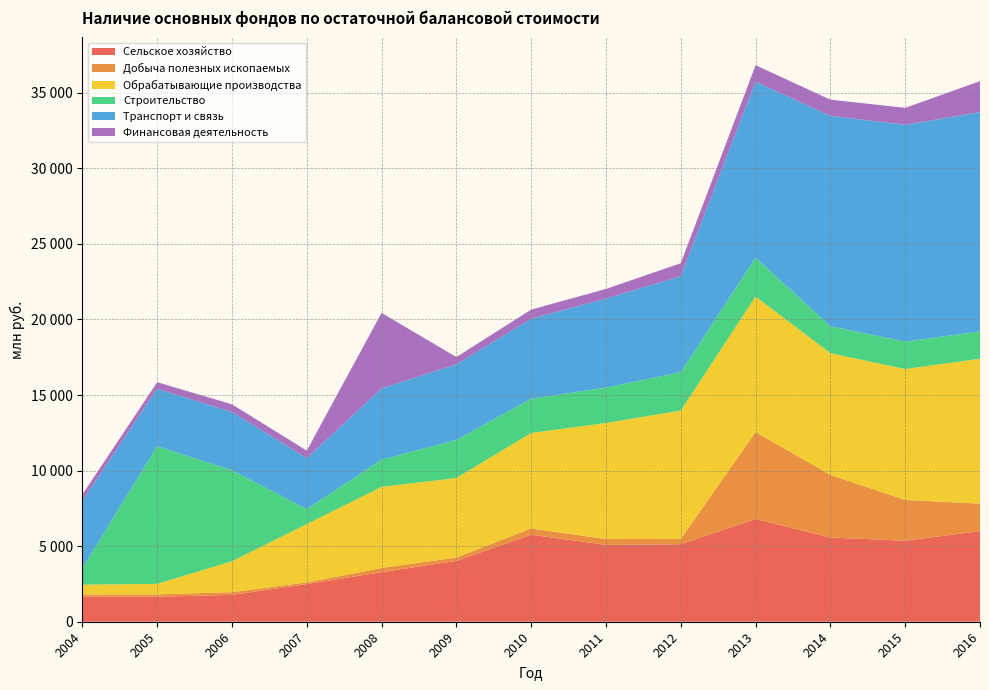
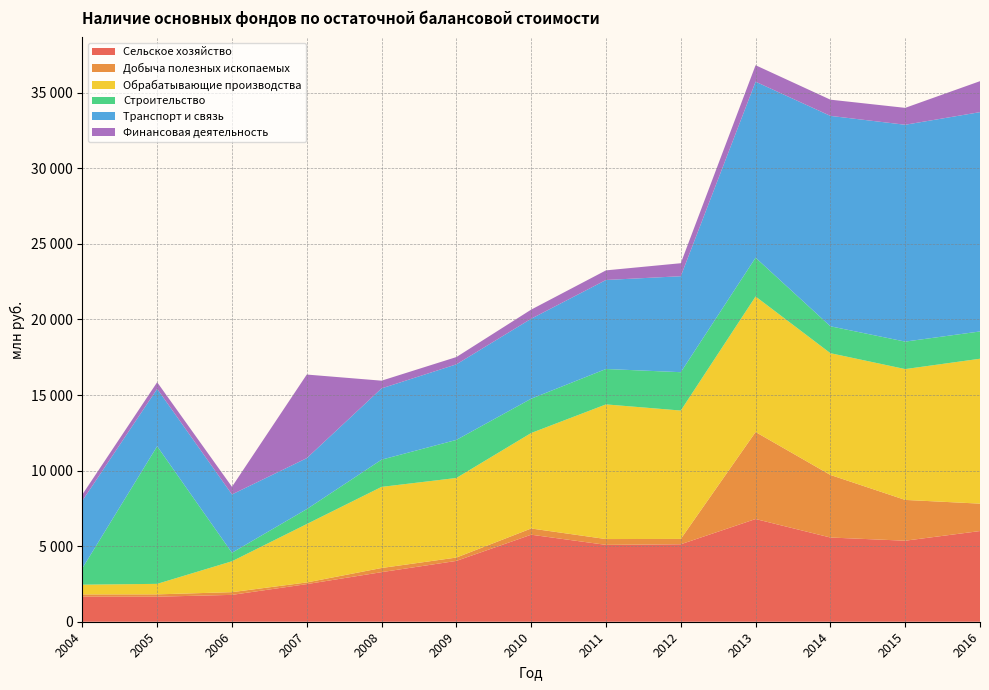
Строительство, 2006: 6000 -> 600
Финансовая деятельность, 2007: 500 -> 5500
Финансовая деятельность, 2008: 5000 -> 500
Обрабатывающие производства, 2011: 7700 -> 8900
